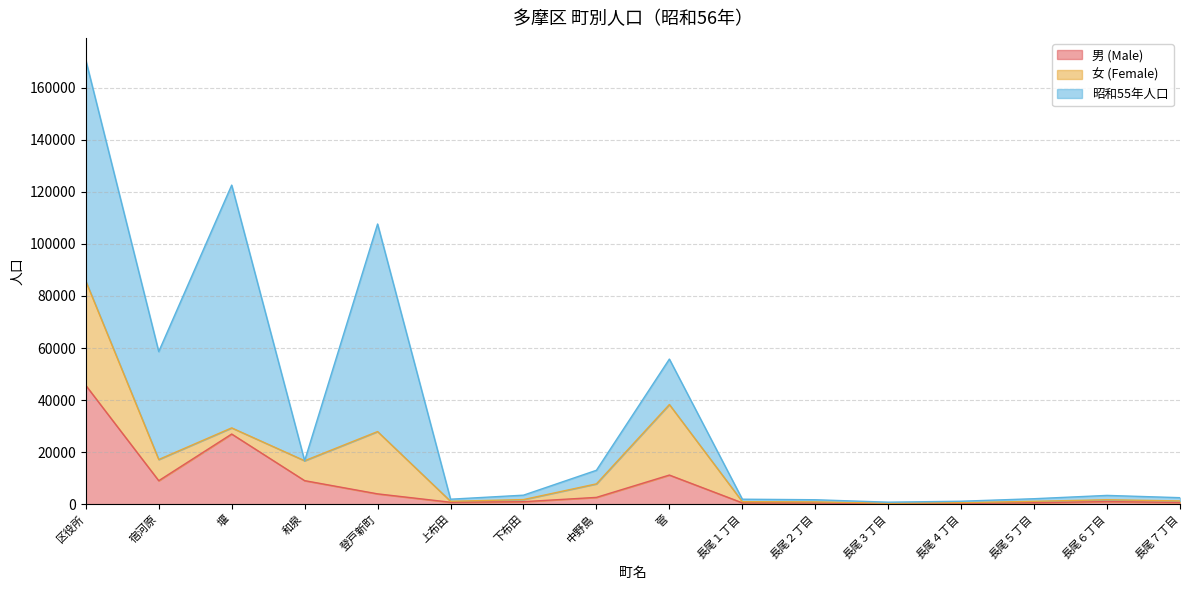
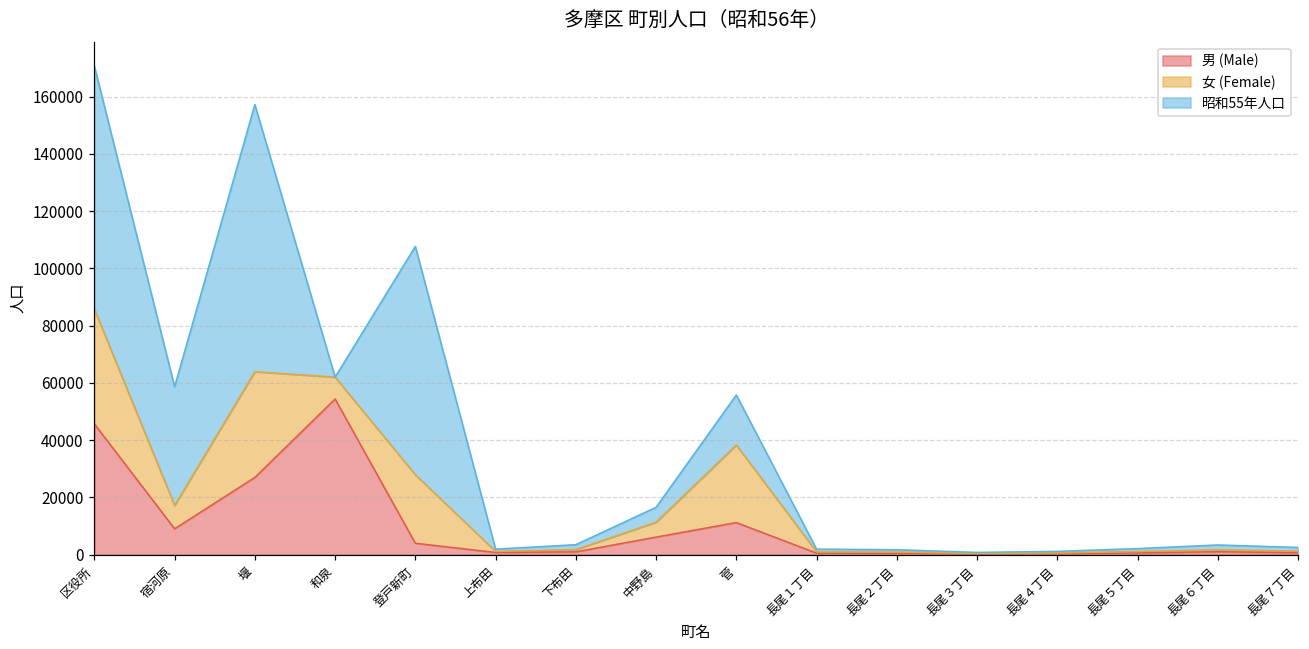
女 (Female), 堰: 2000 -> 37000
男 (Male), 和泉: 9000 -> 54000
男 (Male), 中野島: 3000 -> 6000
